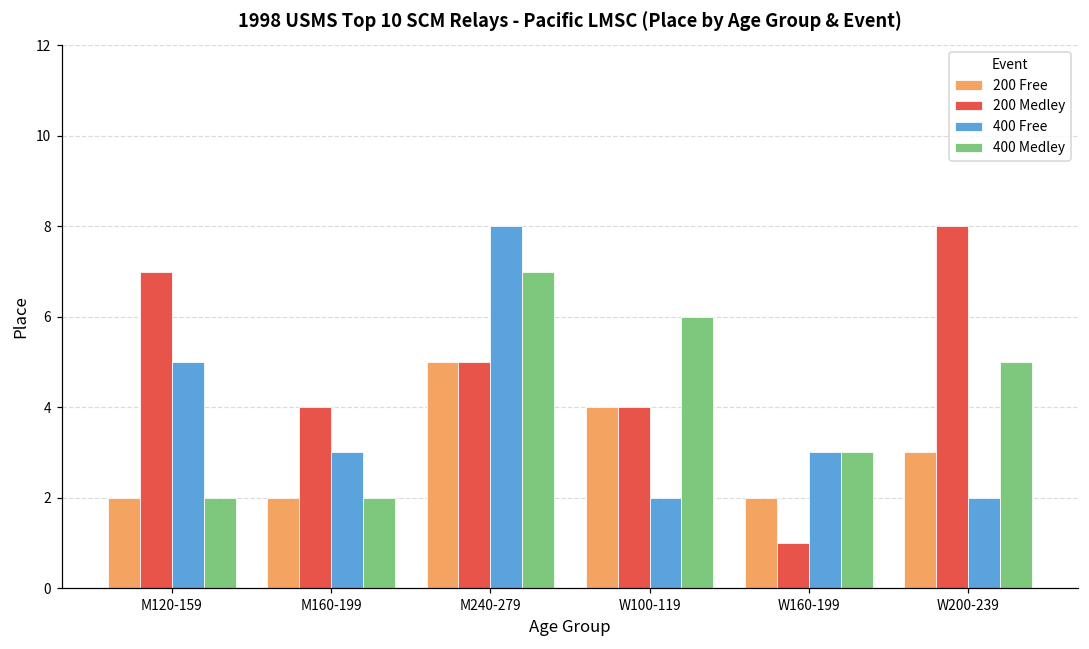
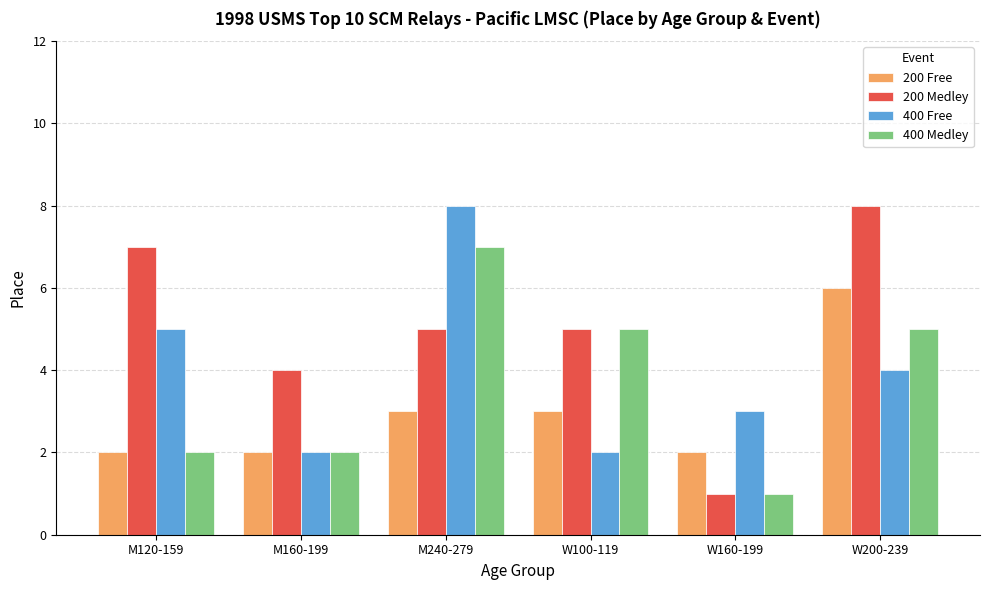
400 Free, M160-199: 3 -> 2
200 Free, M240-279: 5 -> 3
200 Free, W100-119: 4 -> 3
200 Medley, W100-119: 4 -> 5
400 Medley, W100-119: 6 -> 5
400 Medley, W160-199: 3 -> 1
200 Free, W200-239: 3 -> 6
400 Free, W200-239: 2 -> 4
